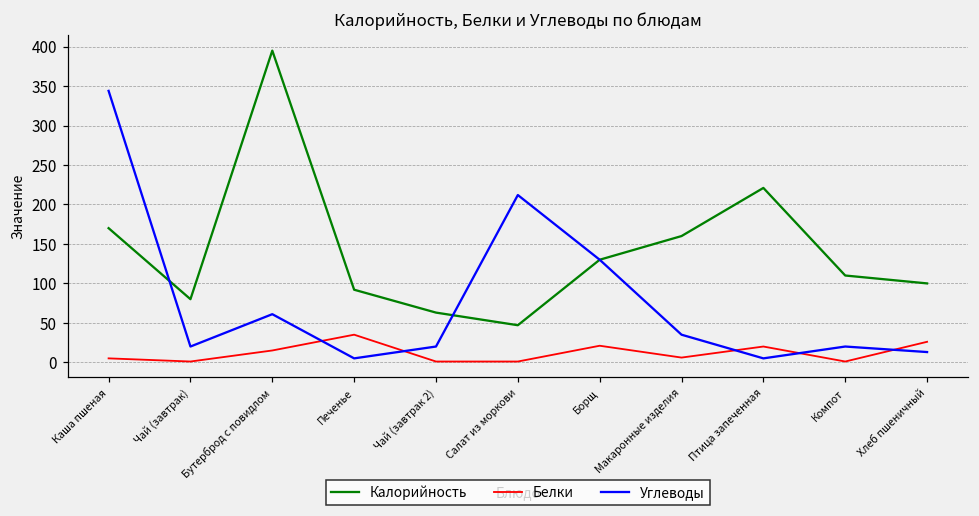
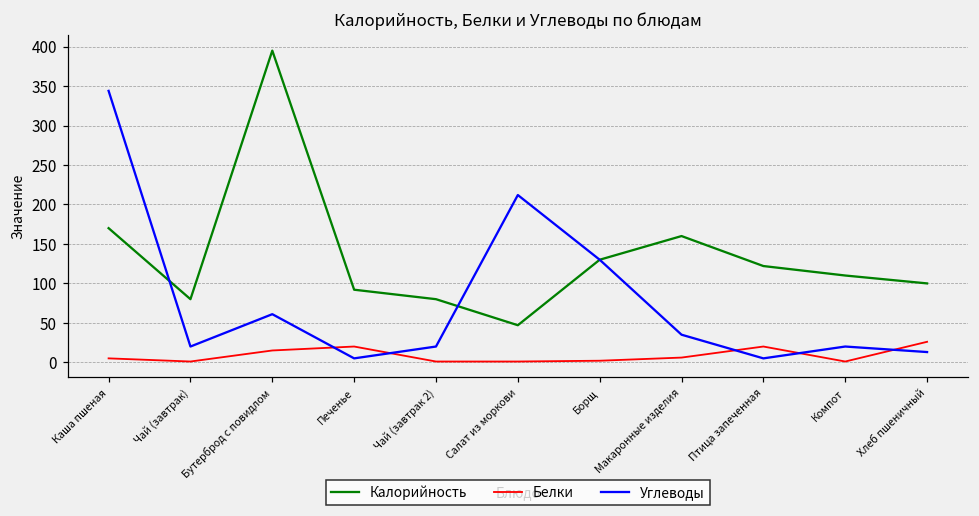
Белки, Печенье: 40 -> 20
Калорийность, Чай (завтрак 2): 60 -> 80
Белки, Борщ: 20 -> 0
Калорийность, Птица запеченная: 220 -> 120
